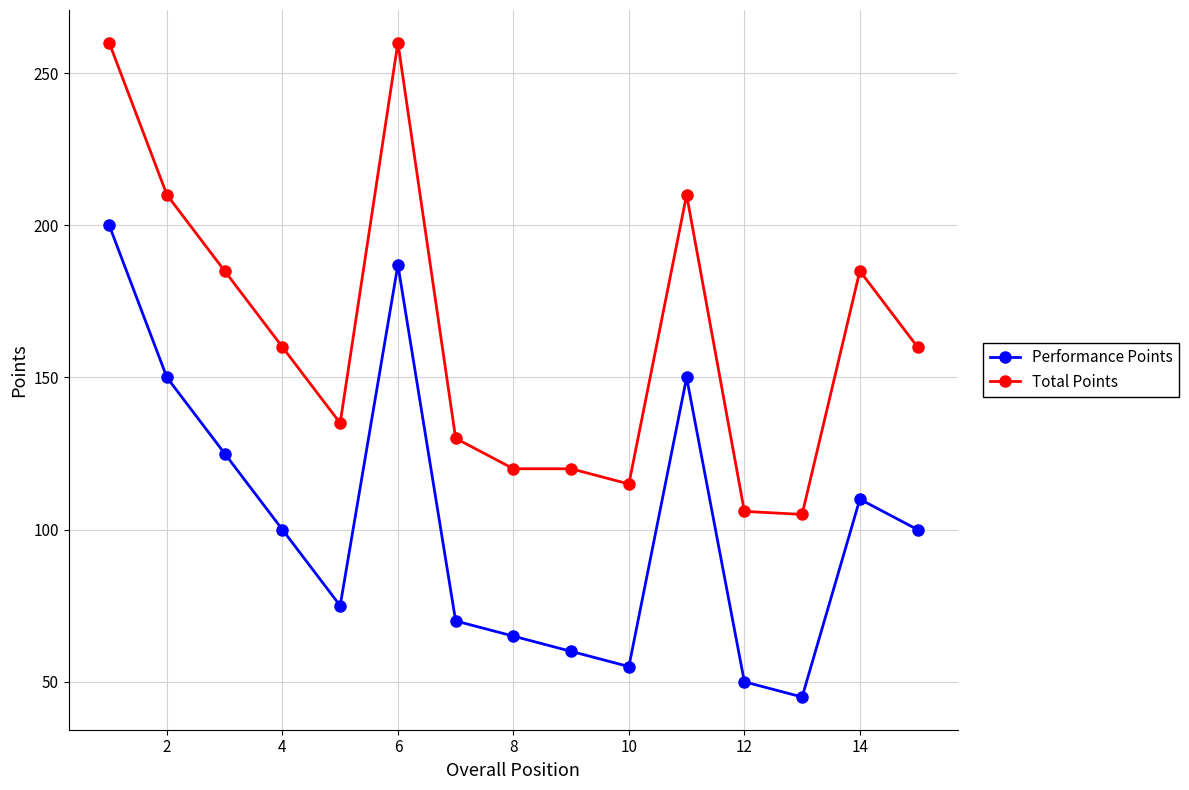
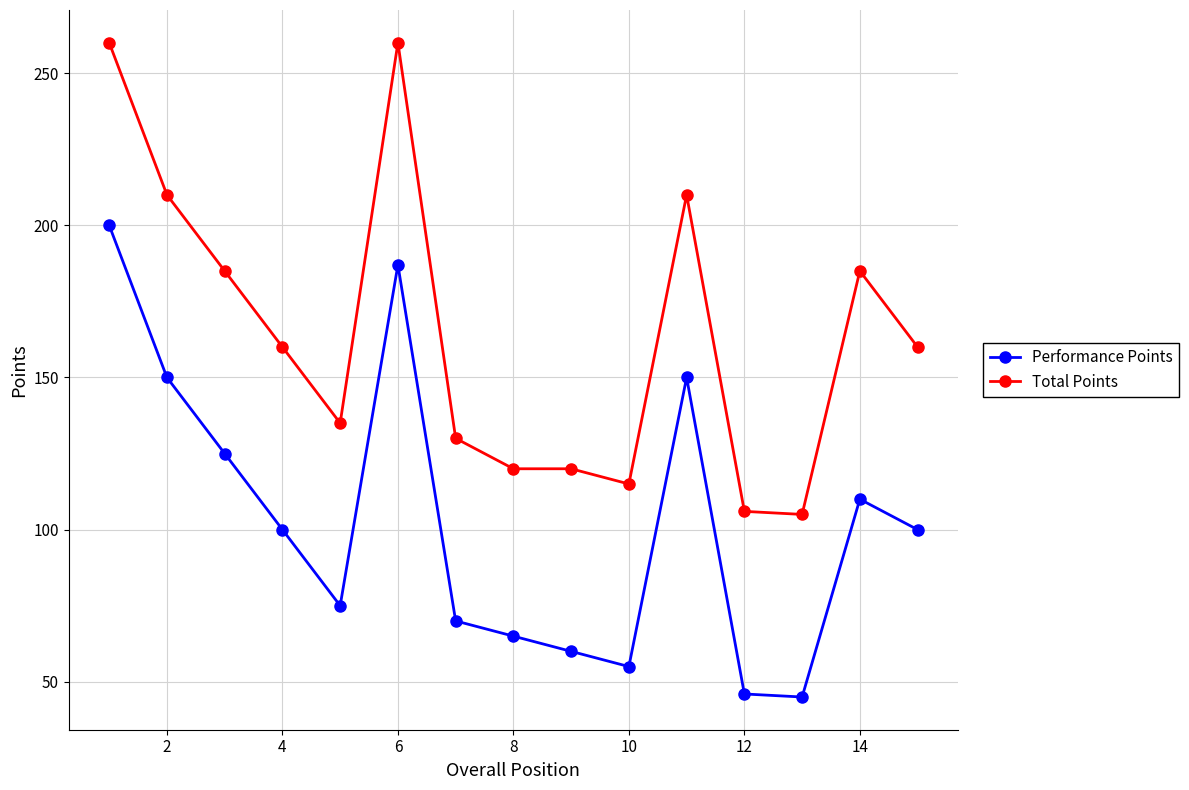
Performance Points, 12: 50 -> 46
